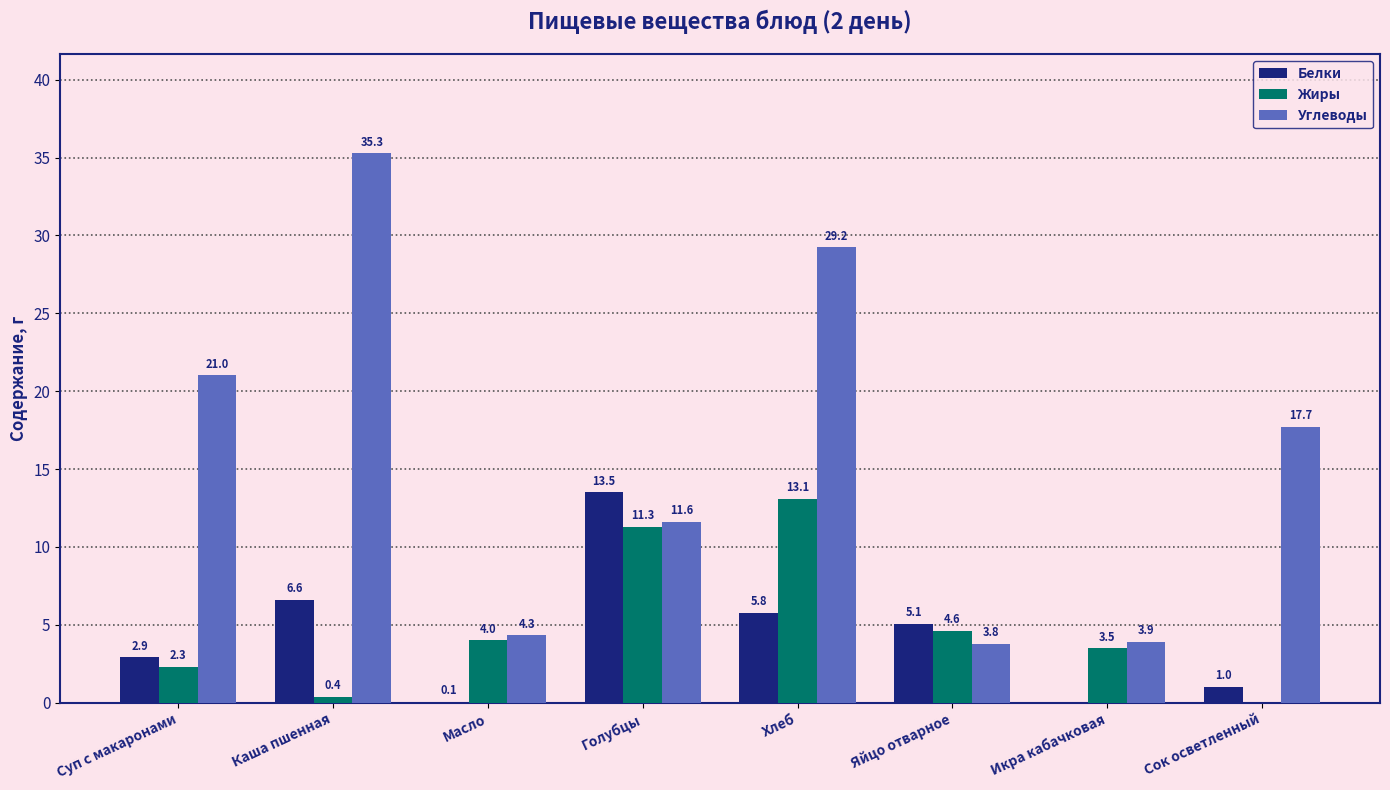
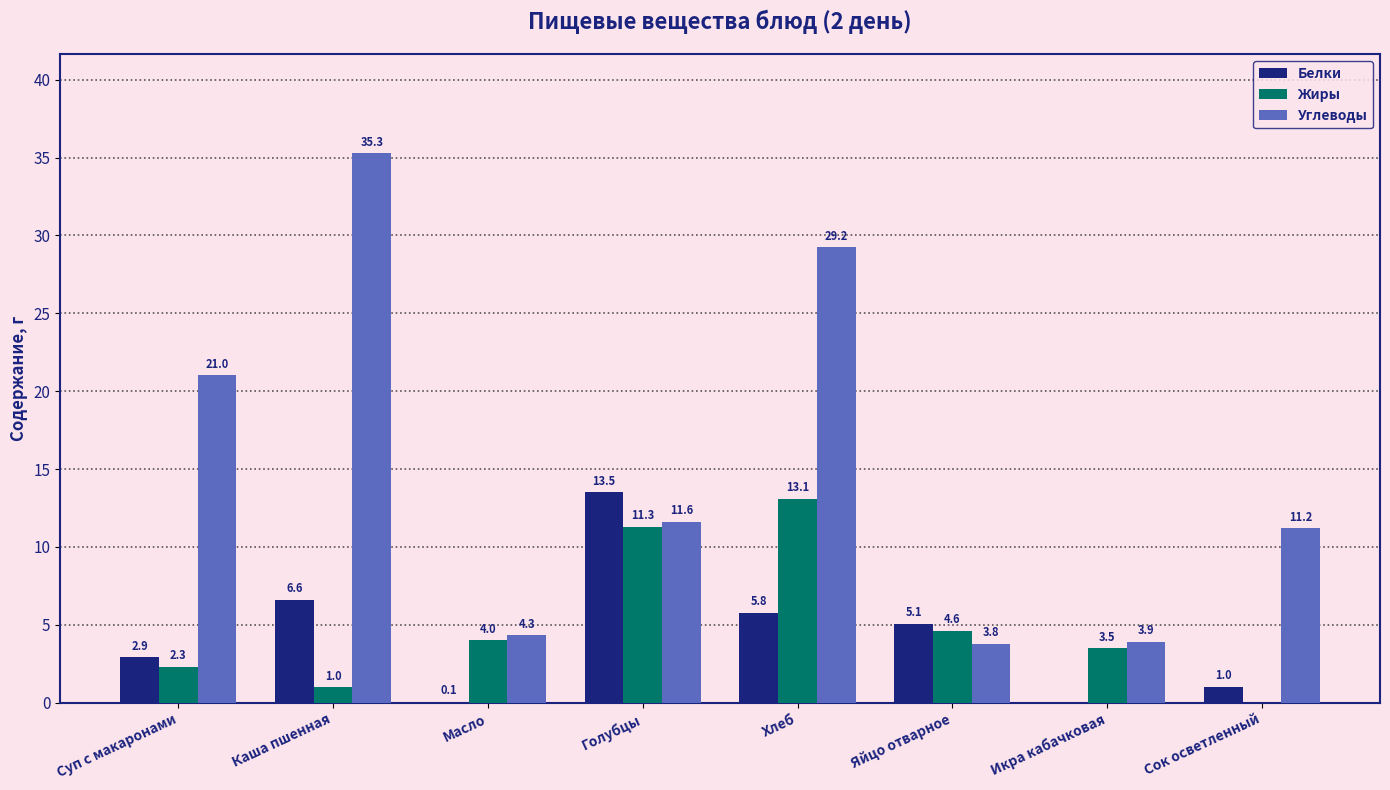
Жиры, Каша пшенная: 0.4 -> 1.0
Углеводы, Сок осветленный: 17.7 -> 11.2
